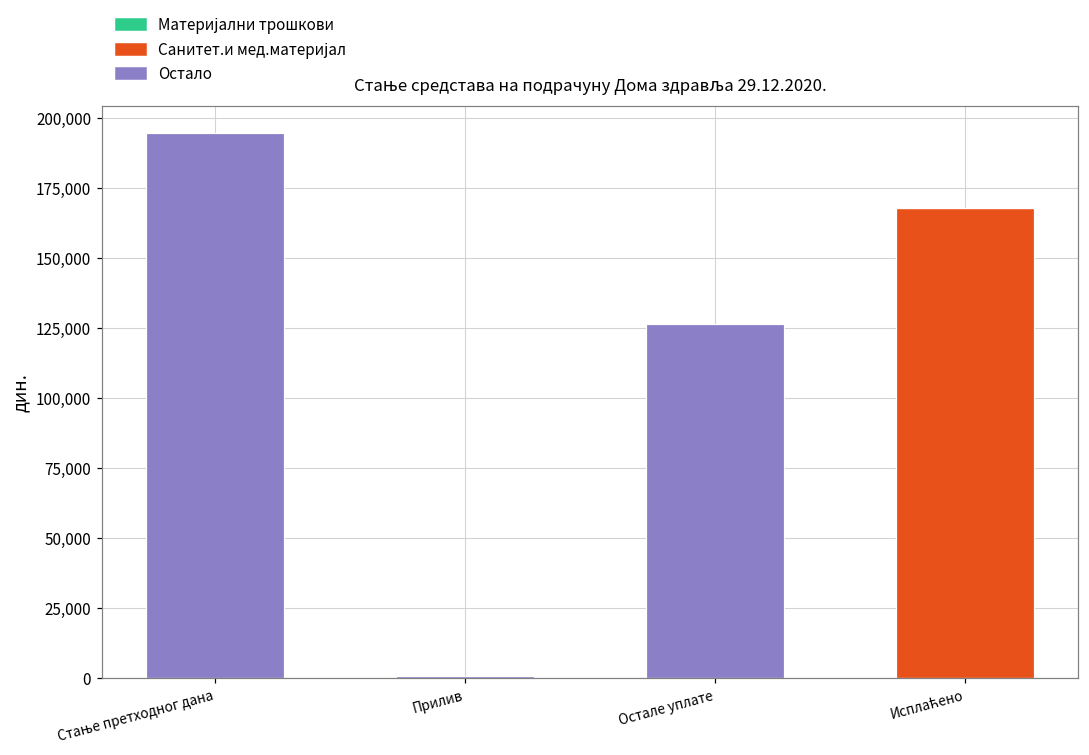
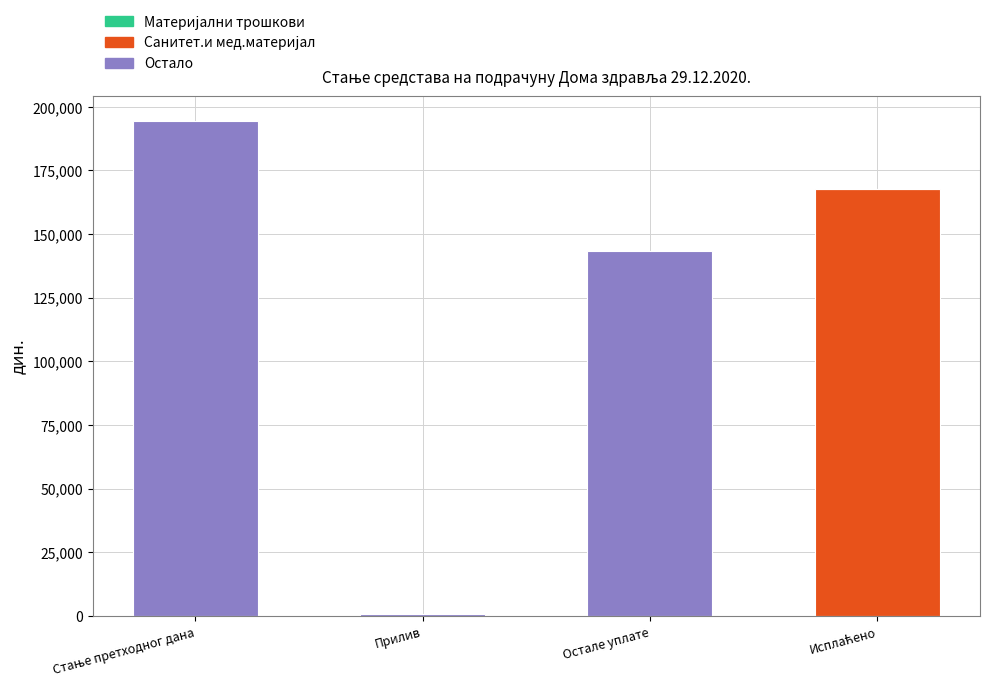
Остало, Остале уплате: 126,000 -> 143,000
